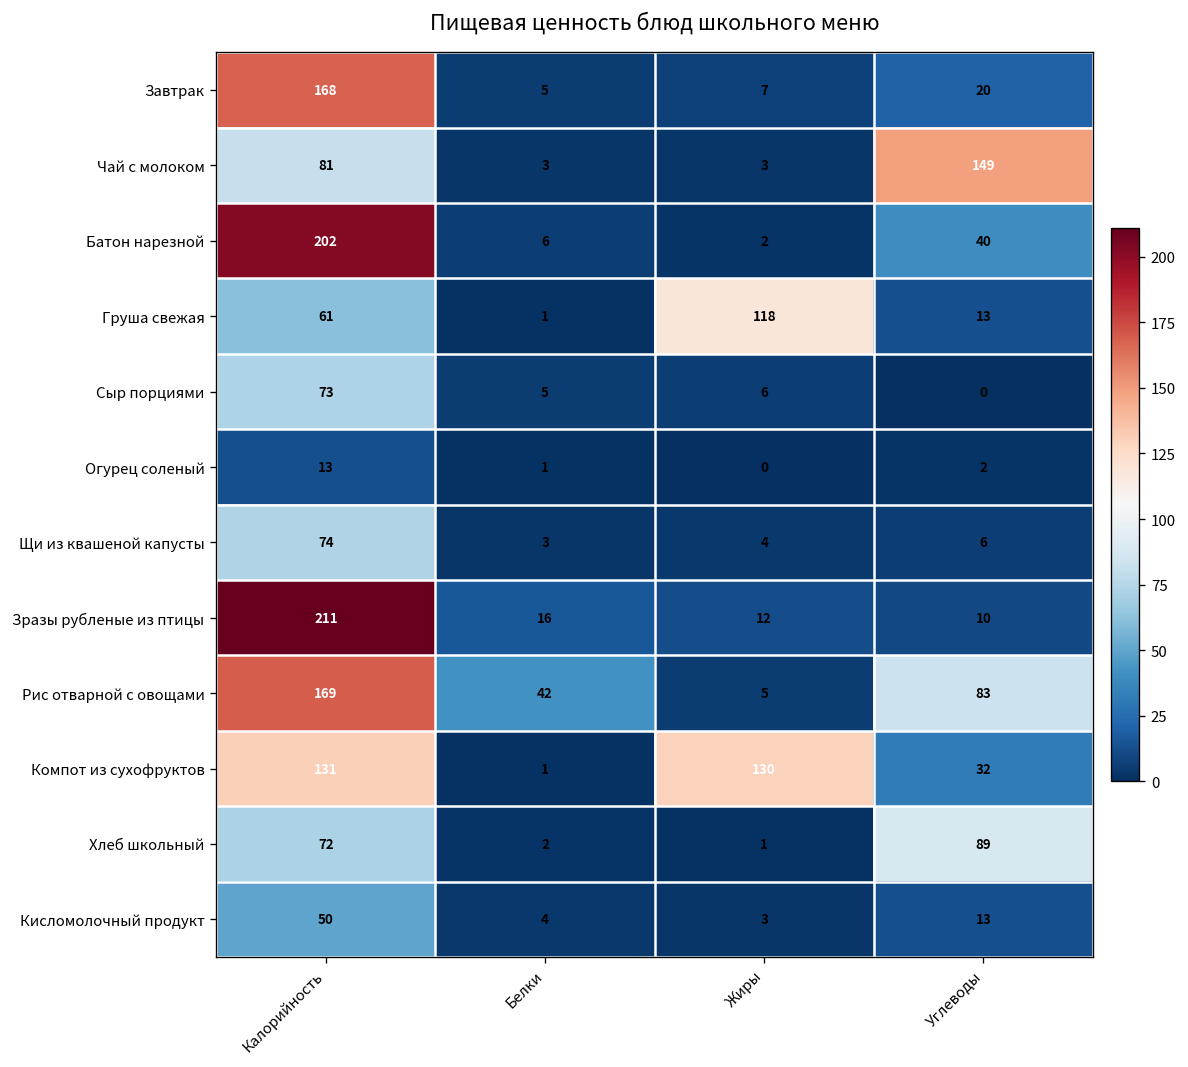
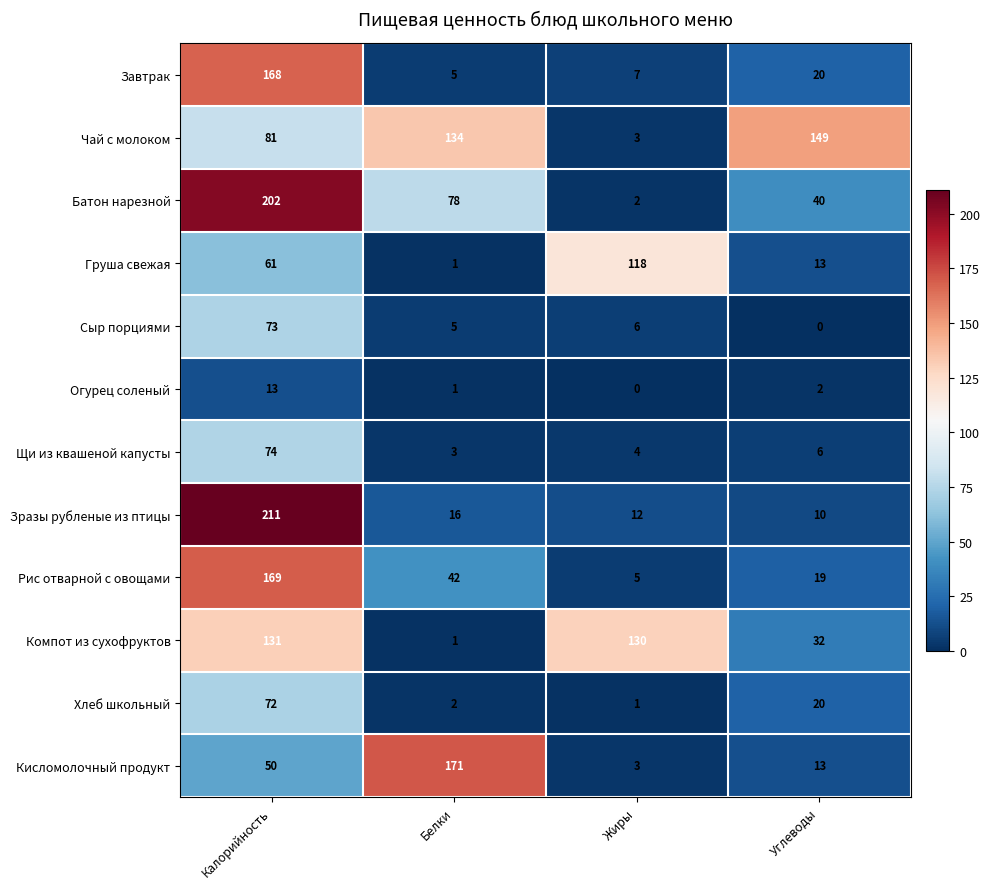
Чай с молоком, Белки: 3 -> 134
Батон нарезной, Белки: 6 -> 78
Рис отварной с овощами, Углеводы: 83 -> 19
Хлеб школьный, Углеводы: 89 -> 20
Кисломолочный продукт, Белки: 4 -> 171
